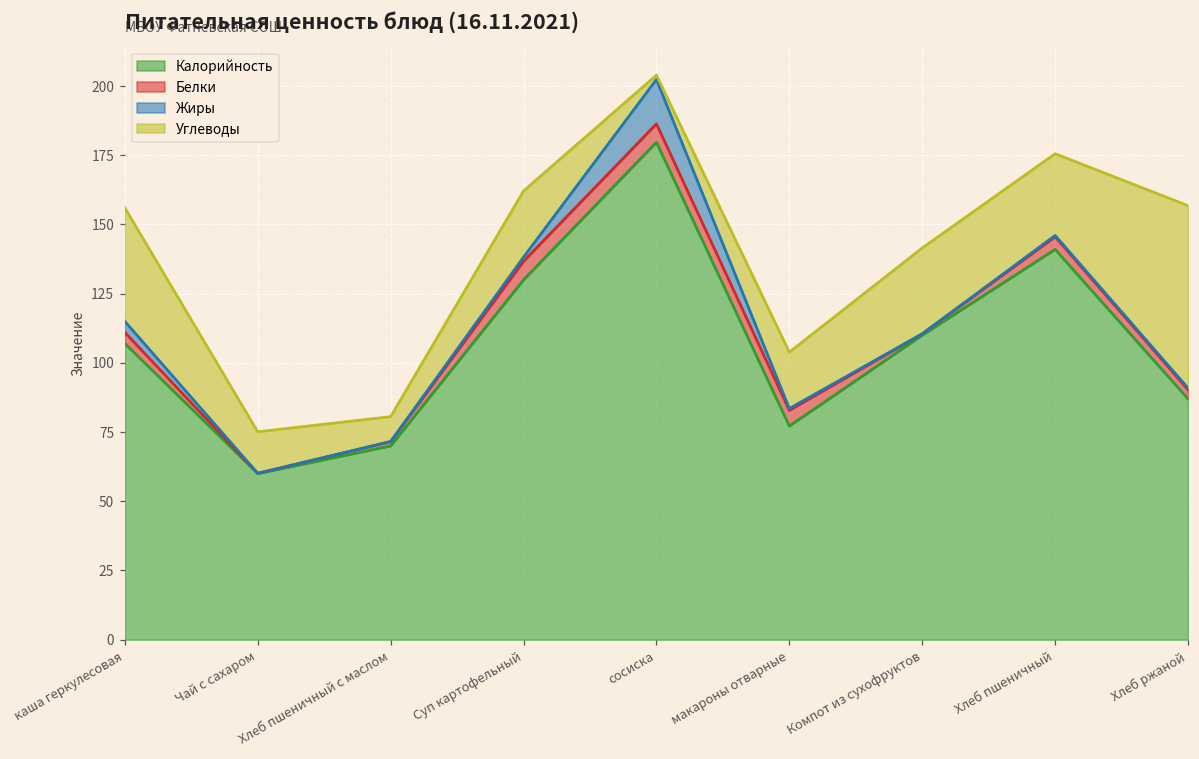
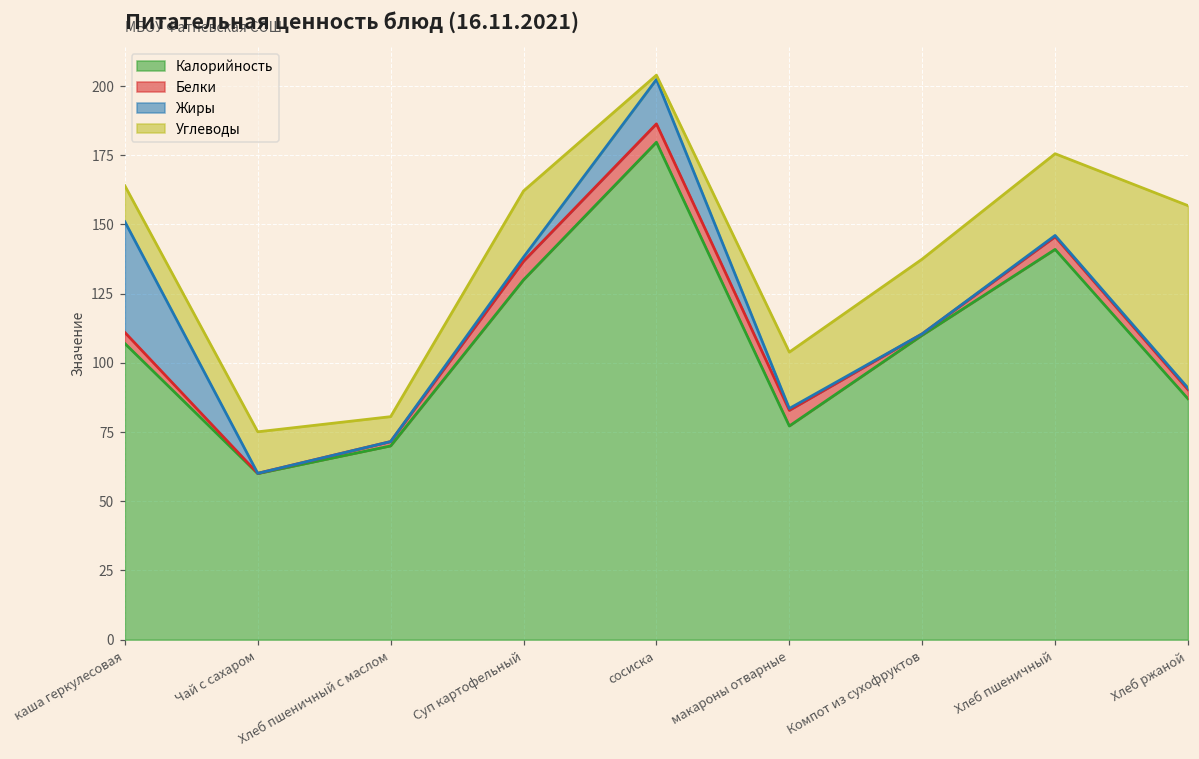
Жиры, каша геркулесовая: 4 -> 40
Углеводы, каша геркулесовая: 41 -> 13
Углеводы, Компот из сухофруктов: 31 -> 27
